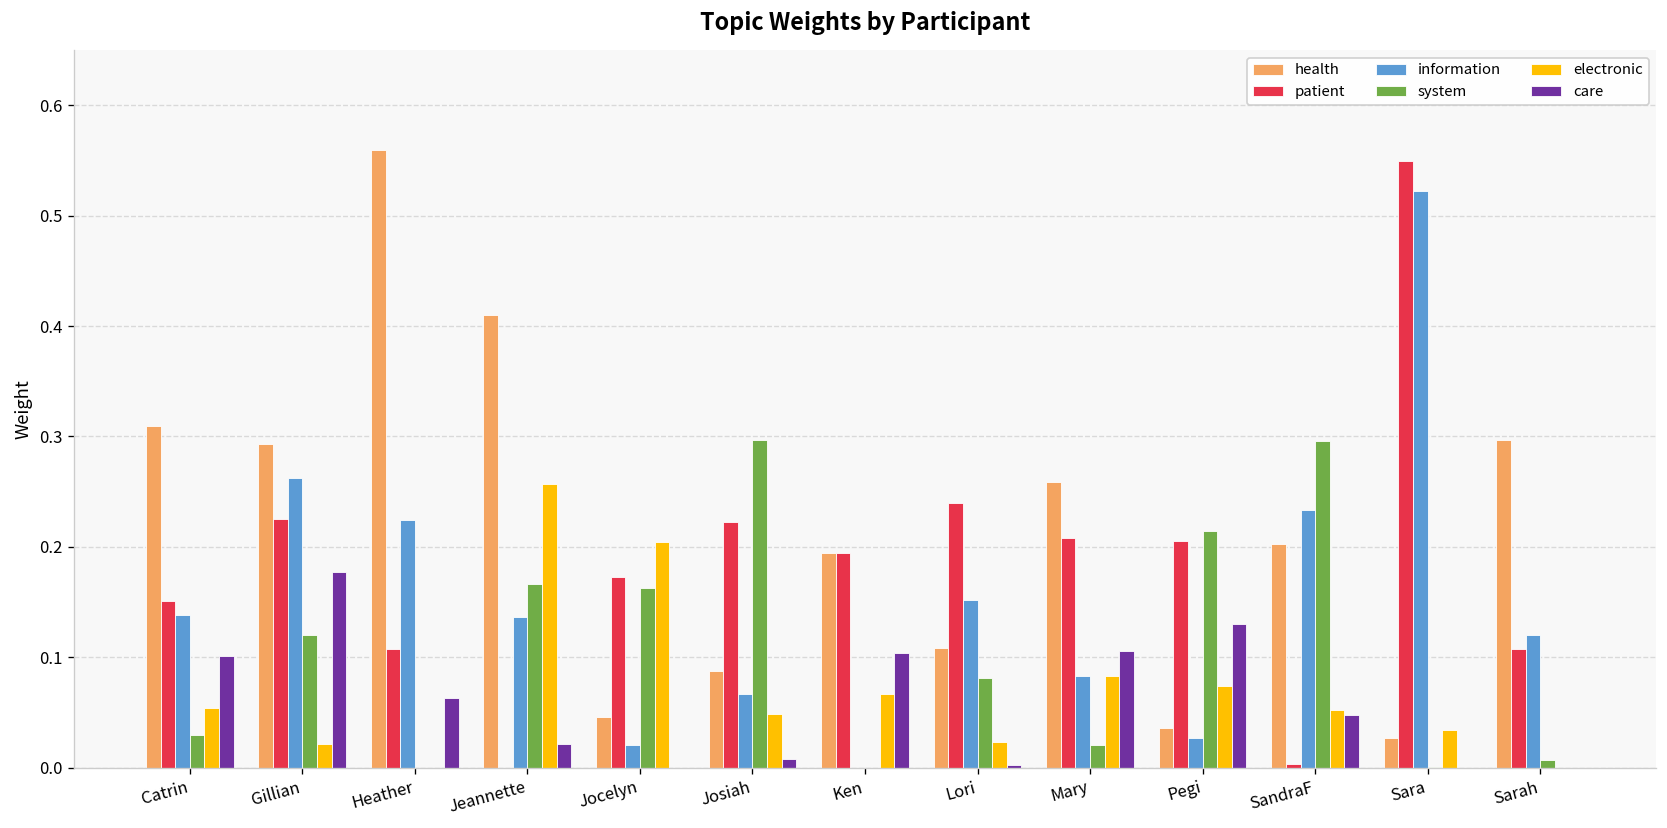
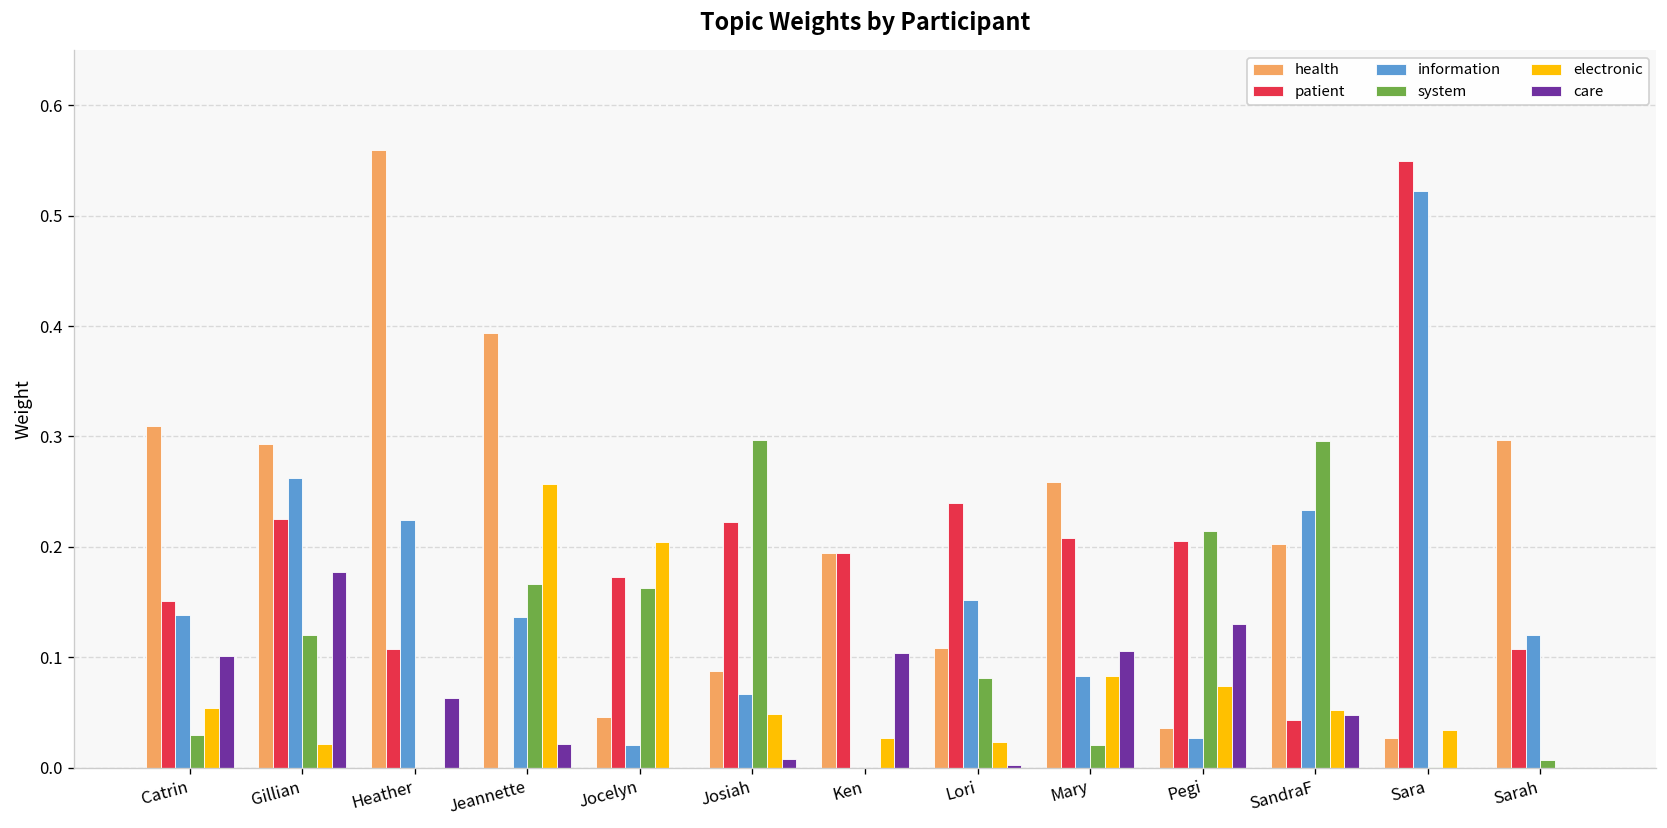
health, Jeannette: 0.41 -> 0.39
electronic, Ken: 0.07 -> 0.03
patient, SandraF: 0.00 -> 0.04
